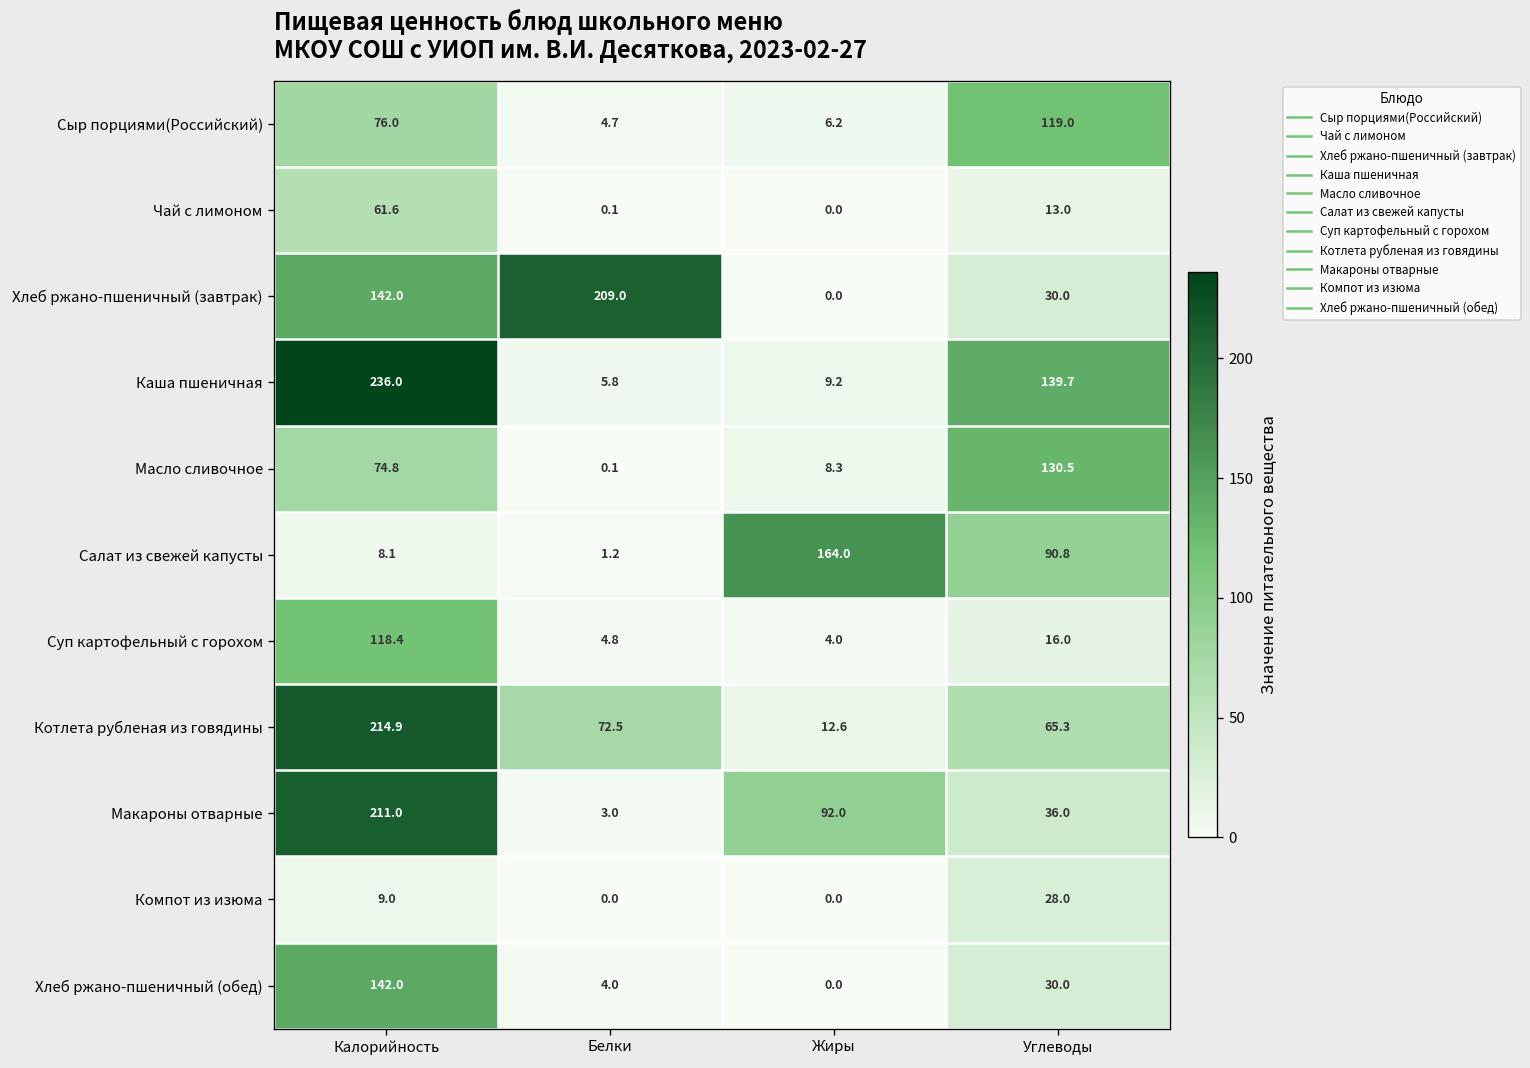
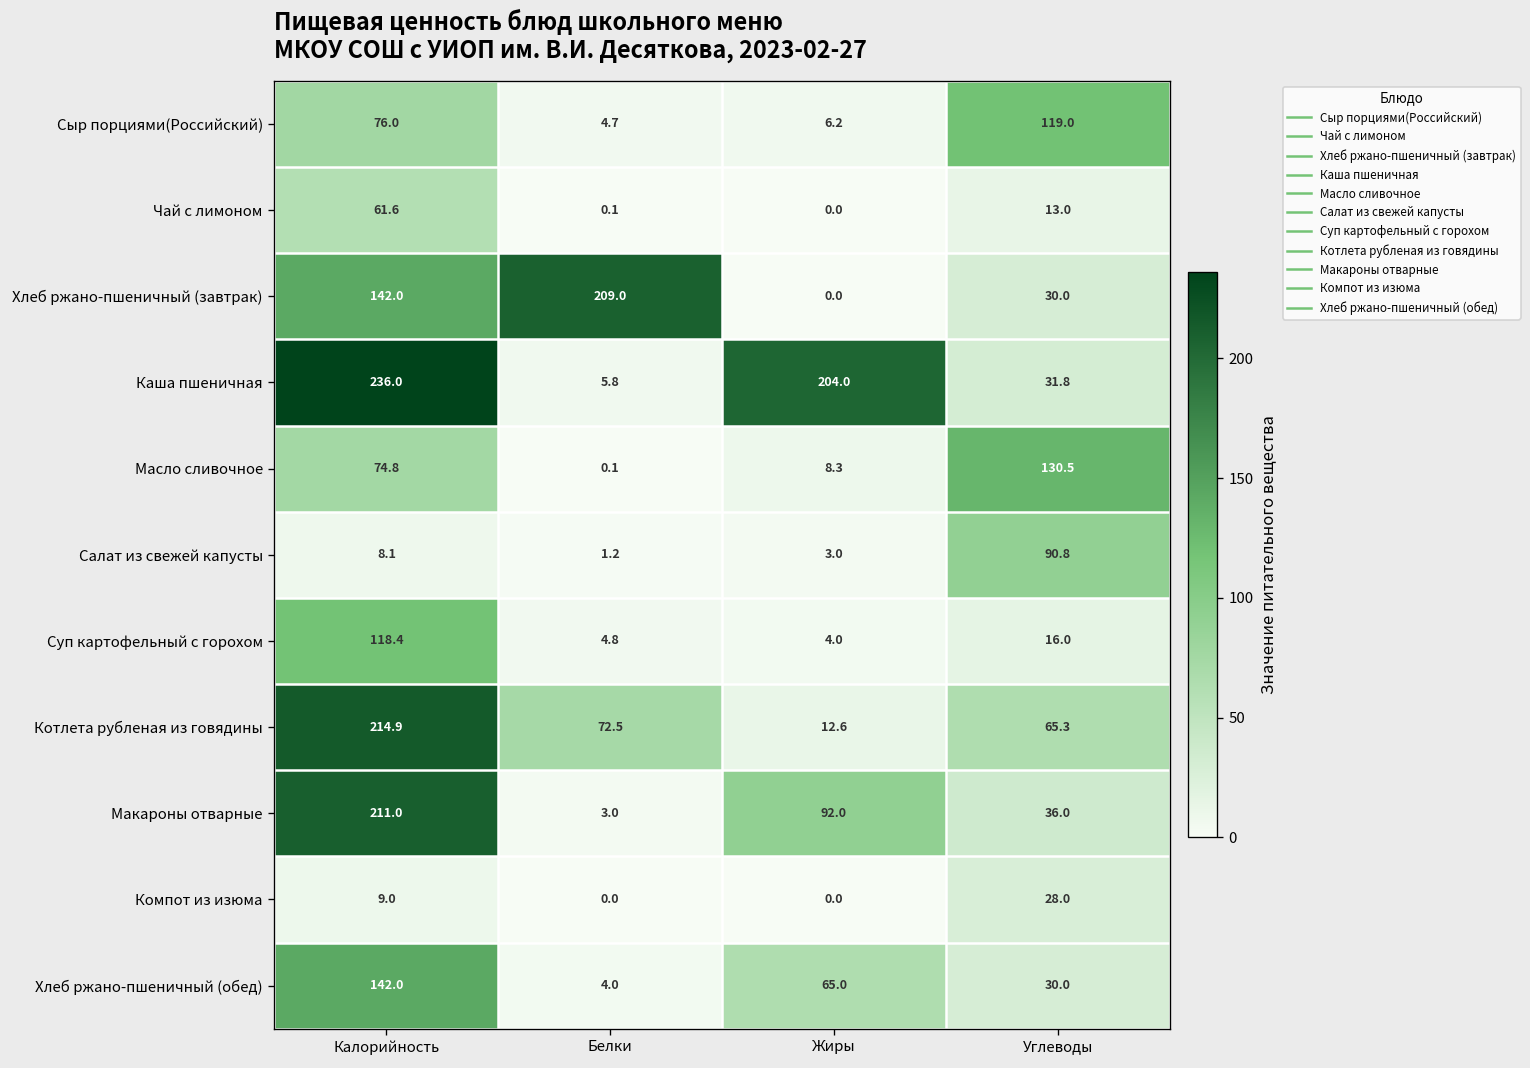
Каша пшеничная, Жиры: 9.2 -> 204.0
Каша пшеничная, Углеводы: 139.7 -> 31.8
Салат из свежей капусты, Жиры: 164.0 -> 3.0
Хлеб ржано-пшеничный (обед), Жиры: 0.0 -> 65.0
